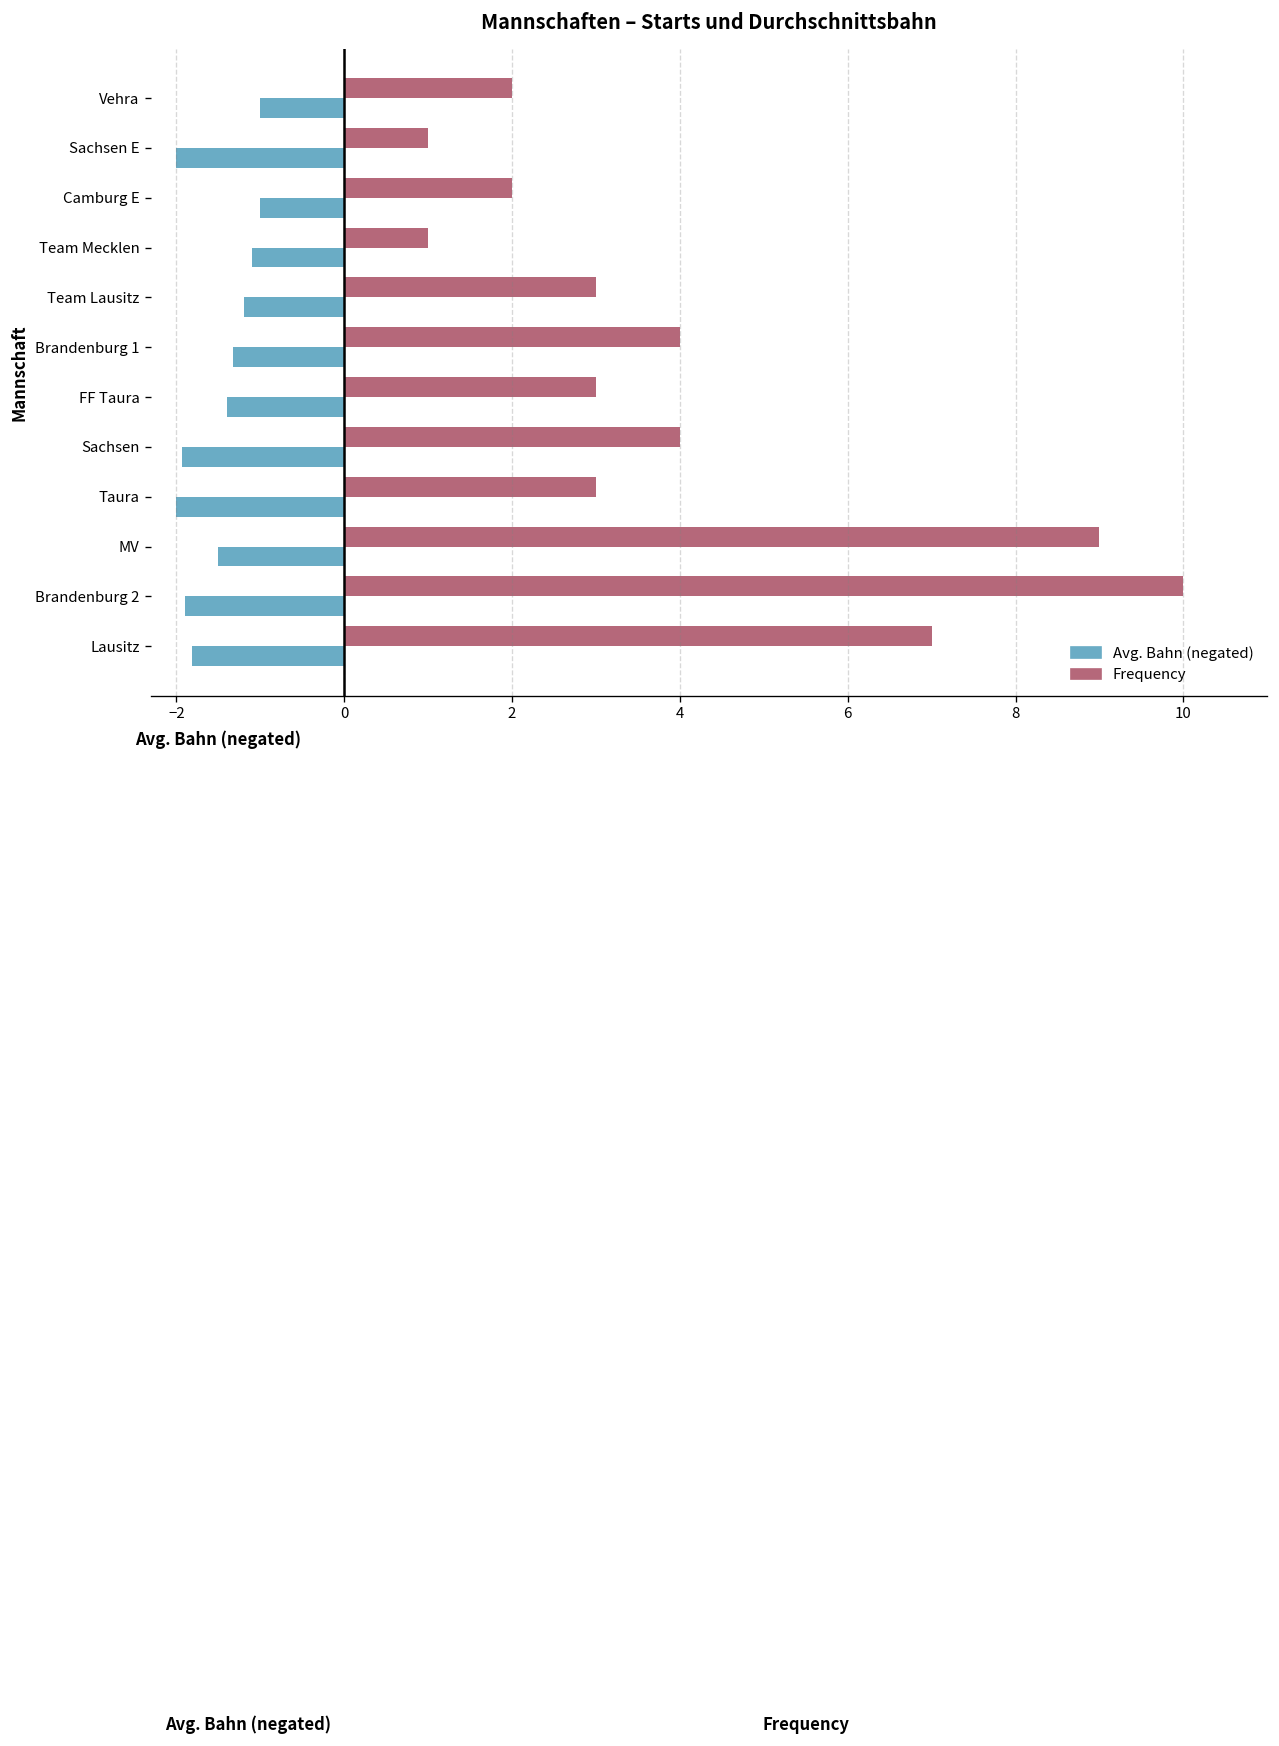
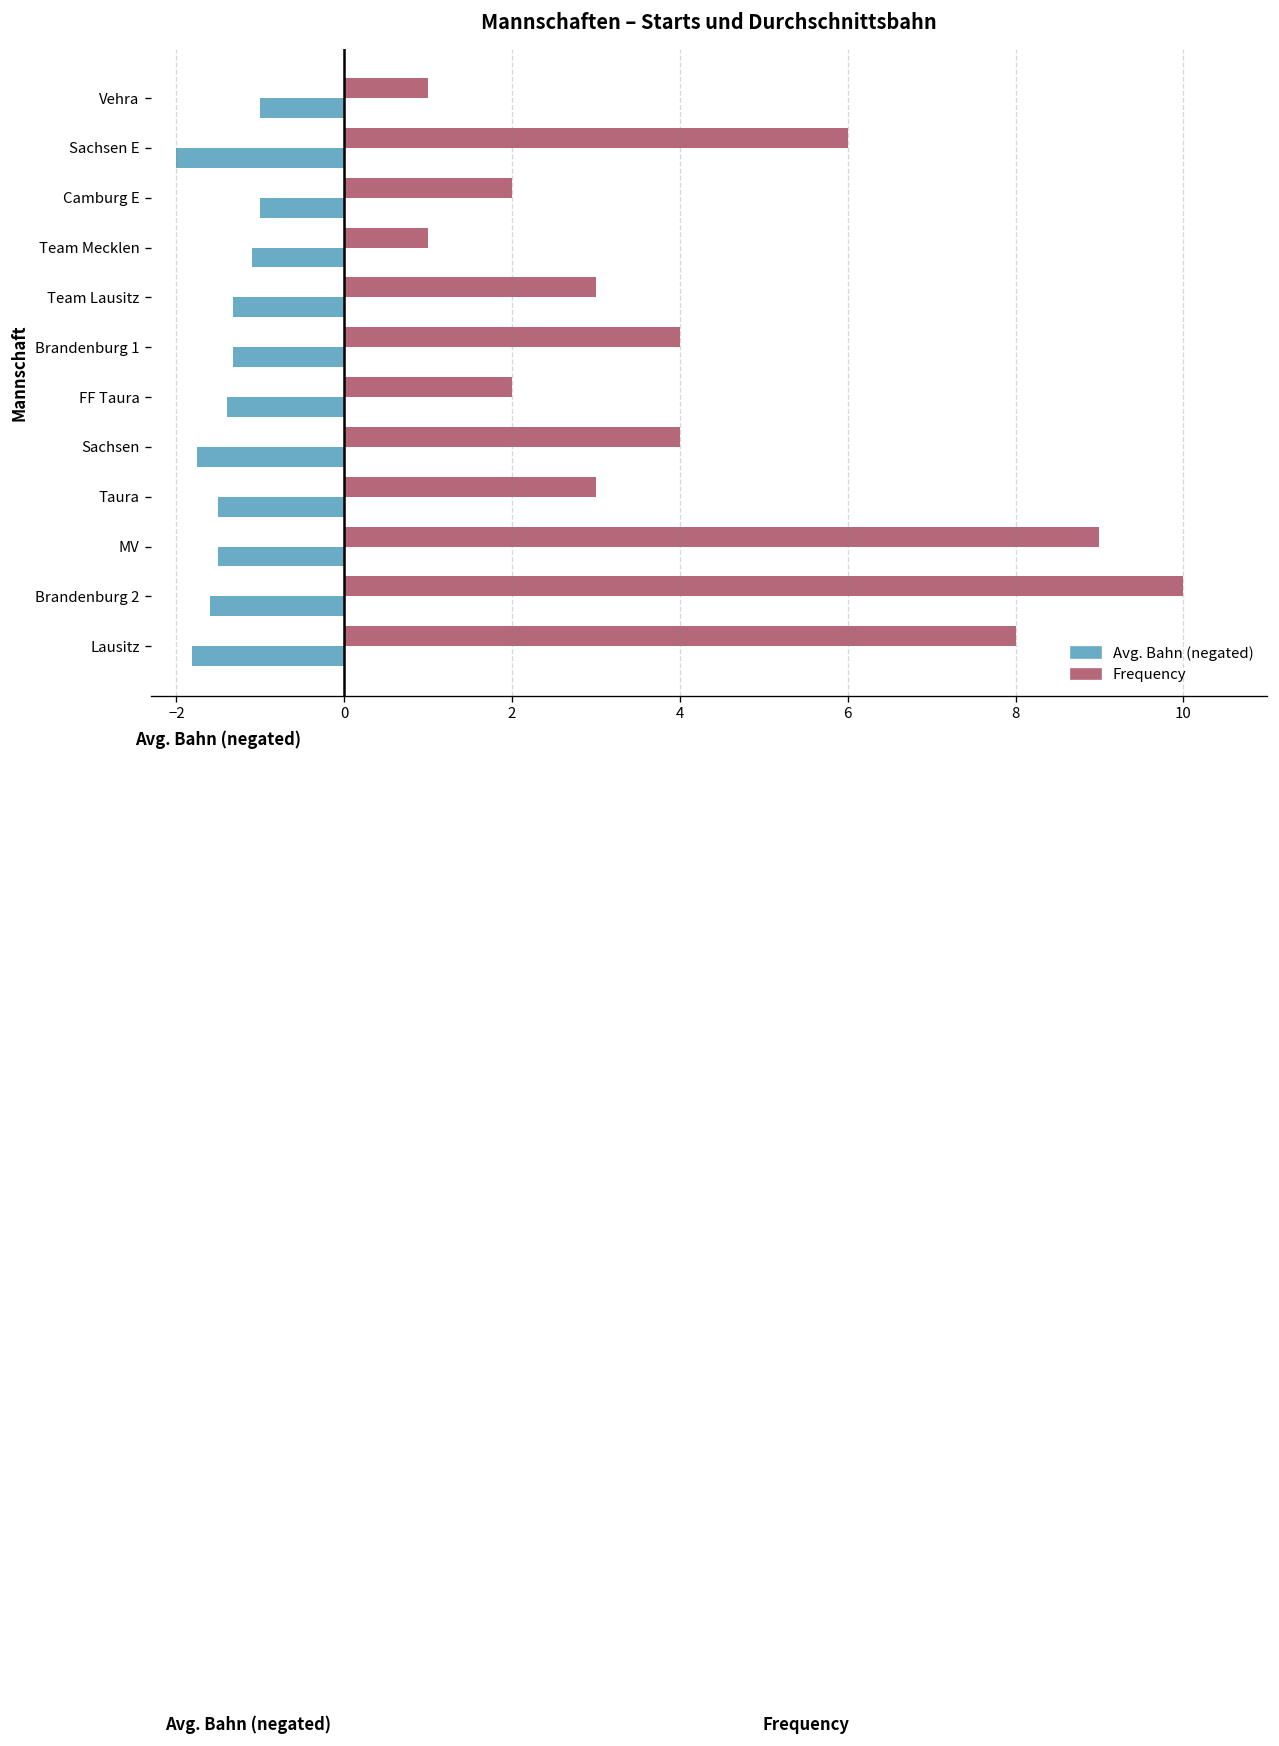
Frequency, Vehra: 2 -> 1
Frequency, Sachsen E: 1 -> 6
Avg. Bahn (negated), Team Lausitz: -1.2 -> -1.3
Frequency, FF Taura: 3 -> 2
Avg. Bahn (negated), Sachsen: -1.9 -> -1.8
Avg. Bahn (negated), Taura: -2.0 -> -1.5
Avg. Bahn (negated), Brandenburg 2: -1.9 -> -1.6
Frequency, Lausitz: 7 -> 8
